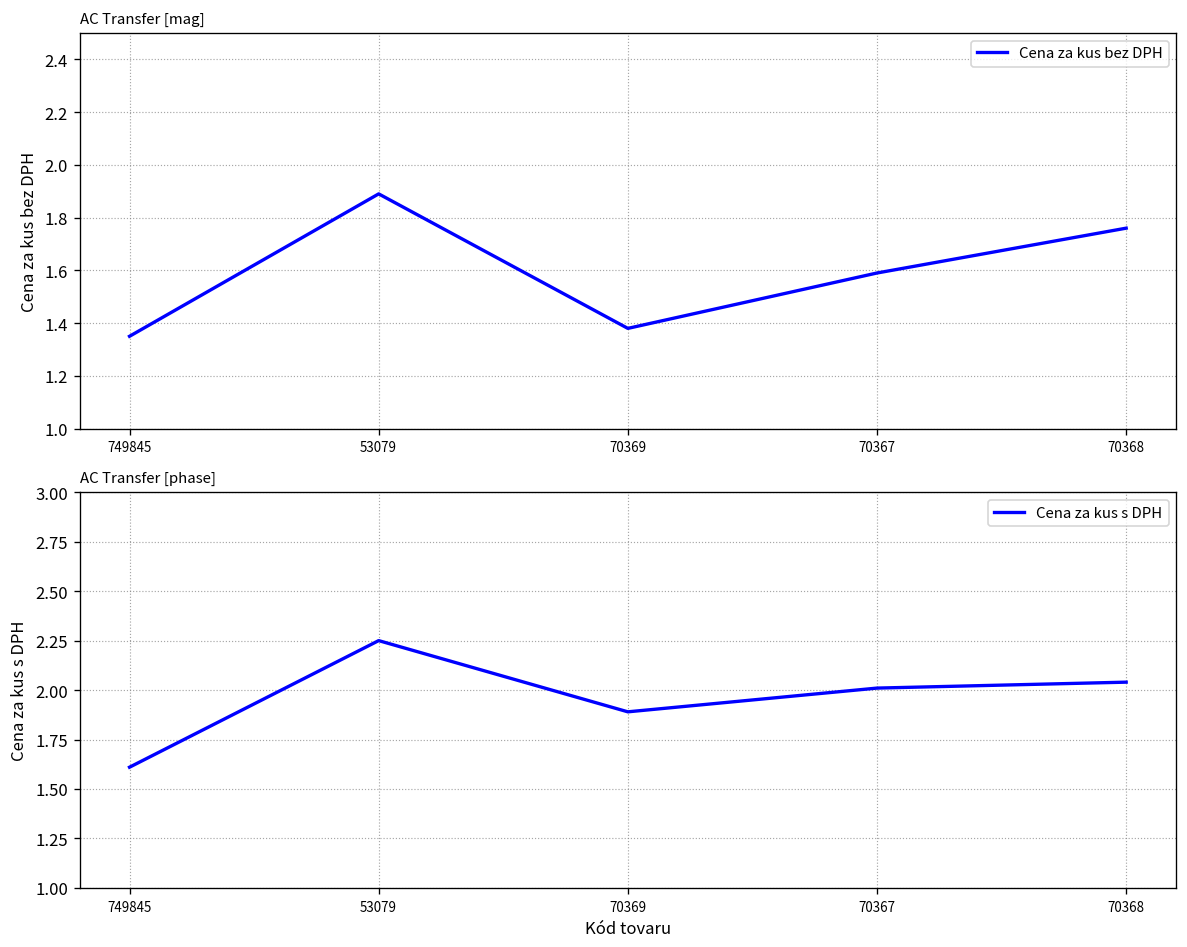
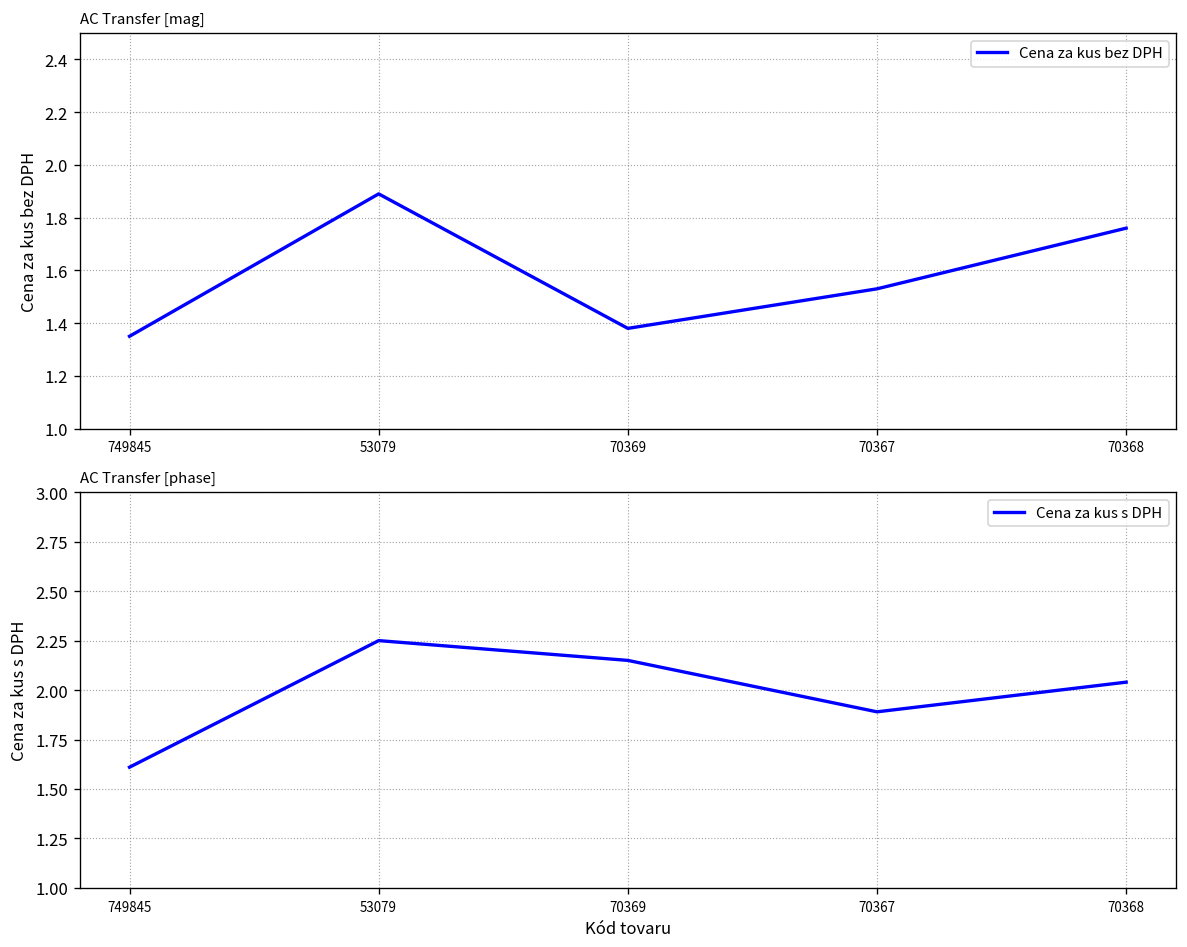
AC Transfer [mag], 70367: 1.59 -> 1.53
AC Transfer [phase], 70369: 1.89 -> 2.15
AC Transfer [phase], 70367: 2.01 -> 1.89
